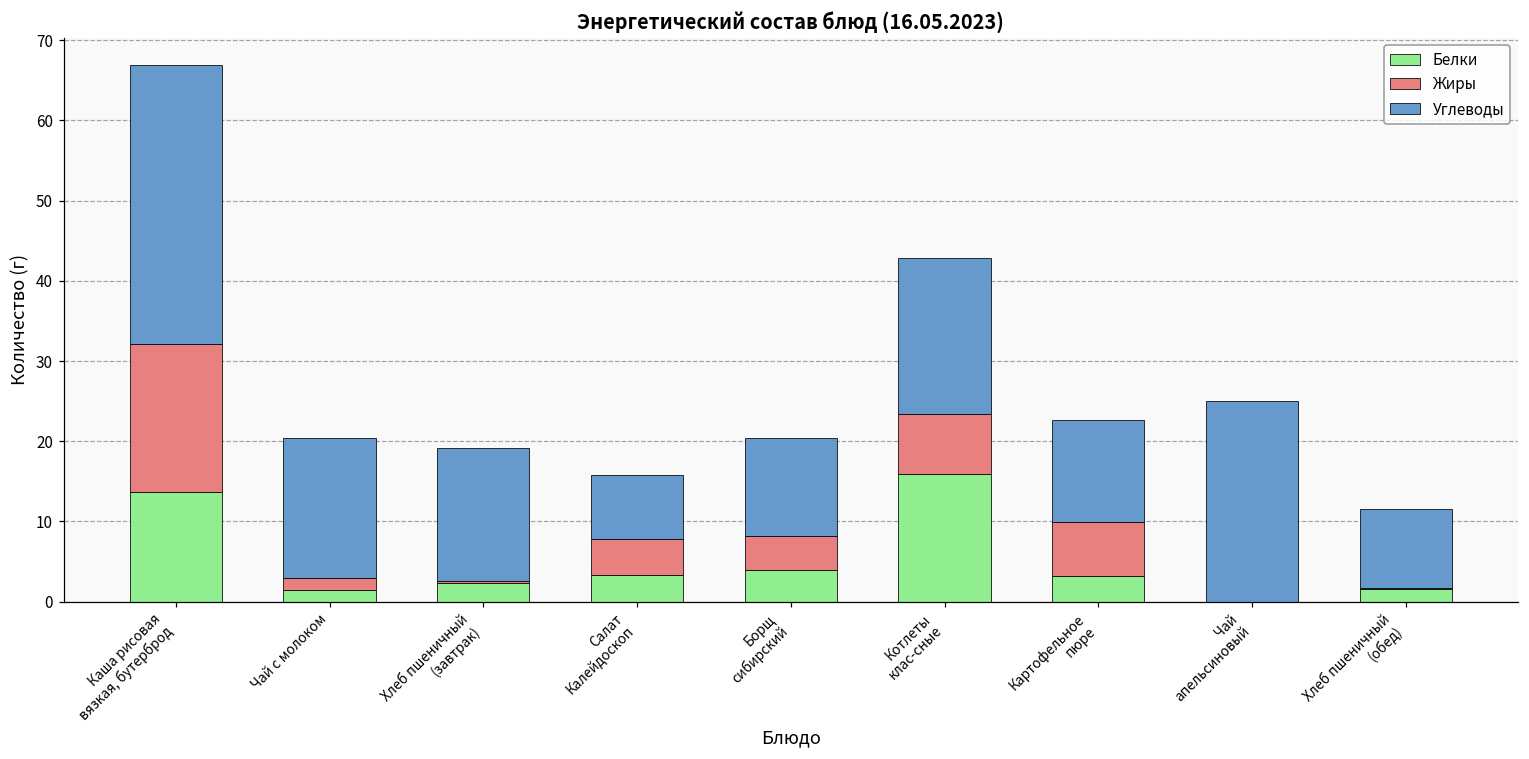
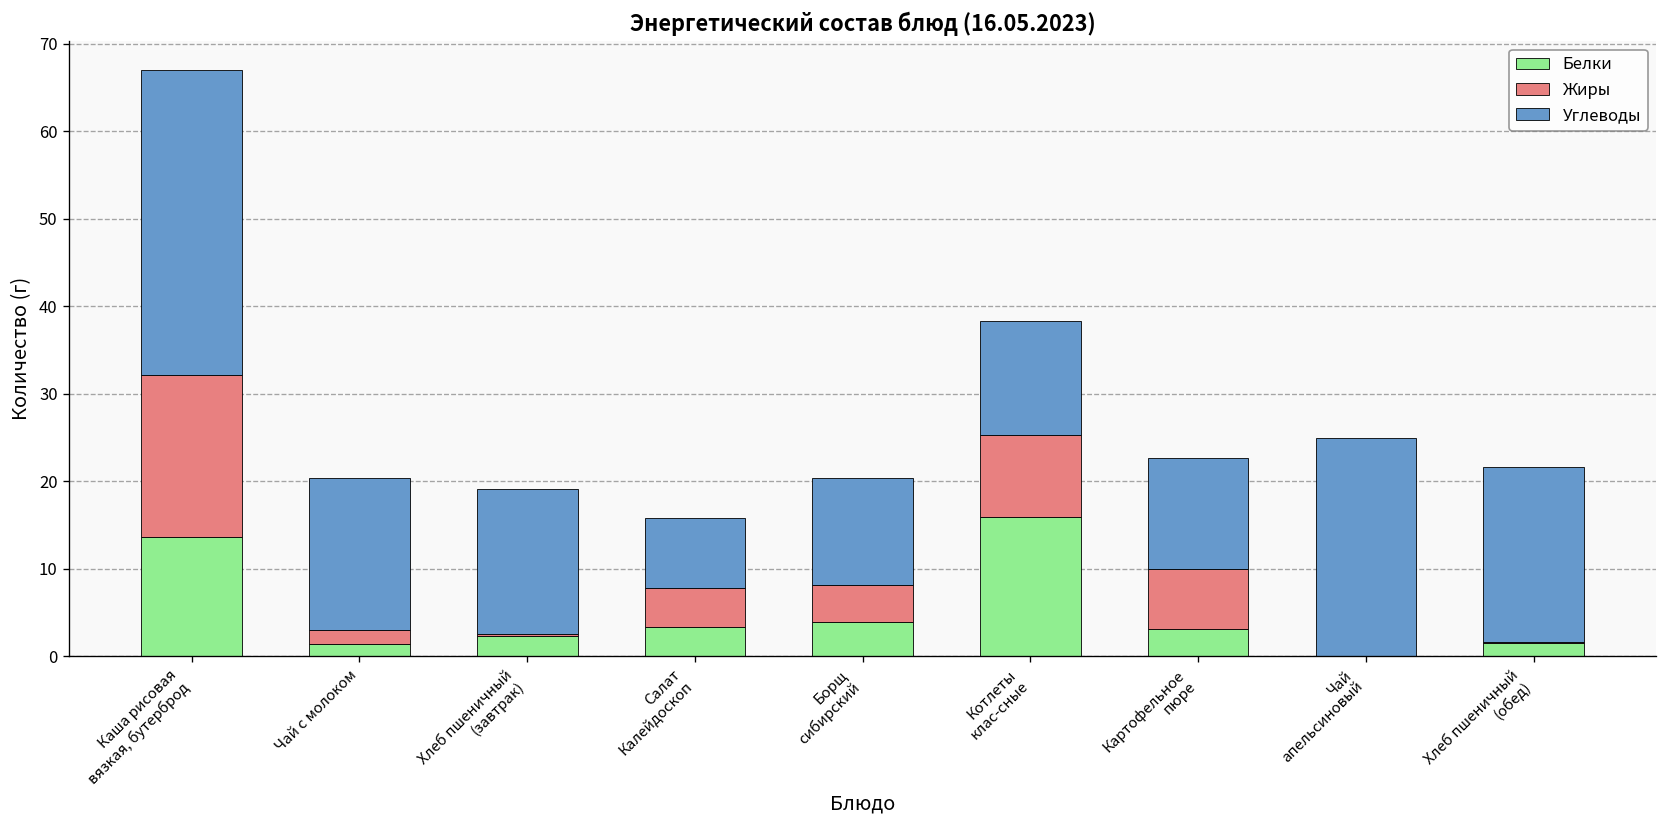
Жиры, Котлеты клас-сные: 8 -> 9
Углеводы, Котлеты клас-сные: 19 -> 13
Углеводы, Хлеб пшеничный (обед): 10 -> 20
